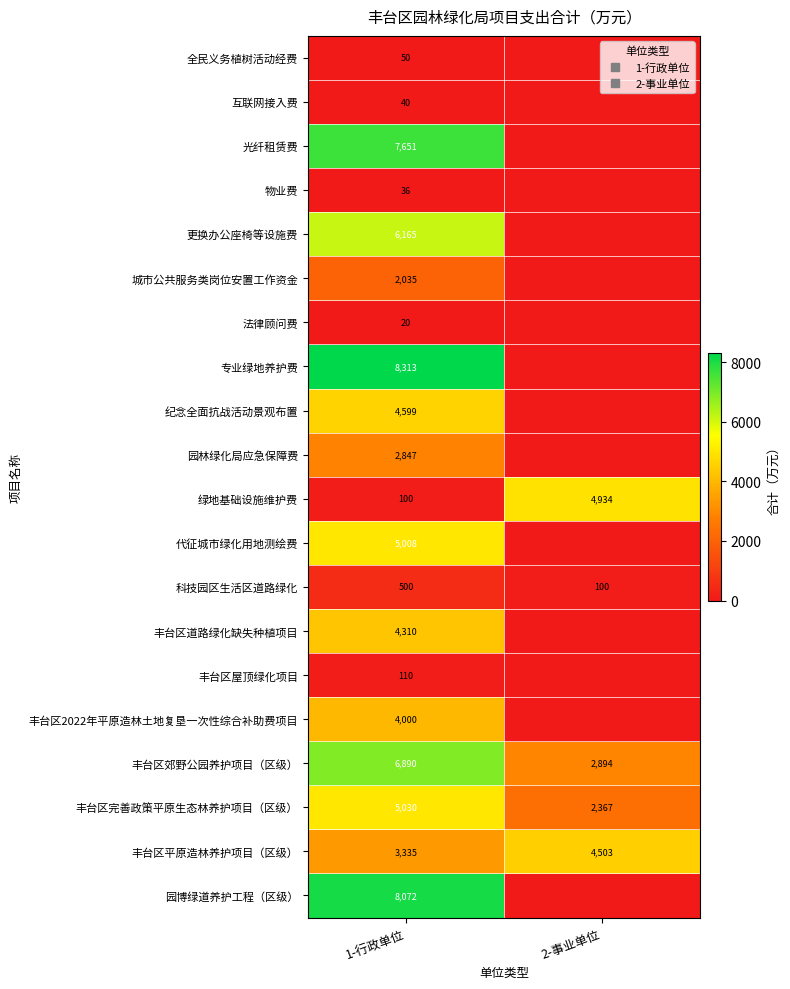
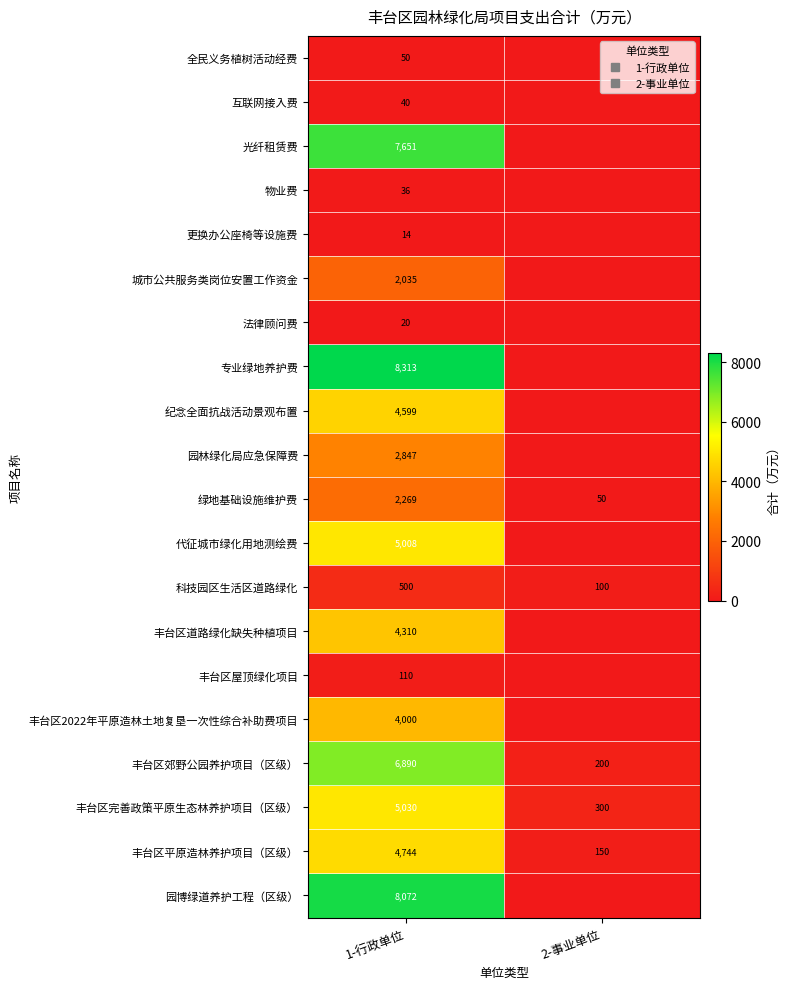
更换办公座椅等设施费, 1-行政单位: 6,165 -> 14
绿地基础设施维护费, 1-行政单位: 100 -> 2,269
绿地基础设施维护费, 2-事业单位: 4,934 -> 50
丰台区郊野公园养护项目（区级）, 2-事业单位: 2,894 -> 200
丰台区完善政策平原生态林养护项目（区级）, 2-事业单位: 2,367 -> 300
丰台区平原造林养护项目（区级）, 1-行政单位: 3,335 -> 4,744
丰台区平原造林养护项目（区级）, 2-事业单位: 4,503 -> 150
